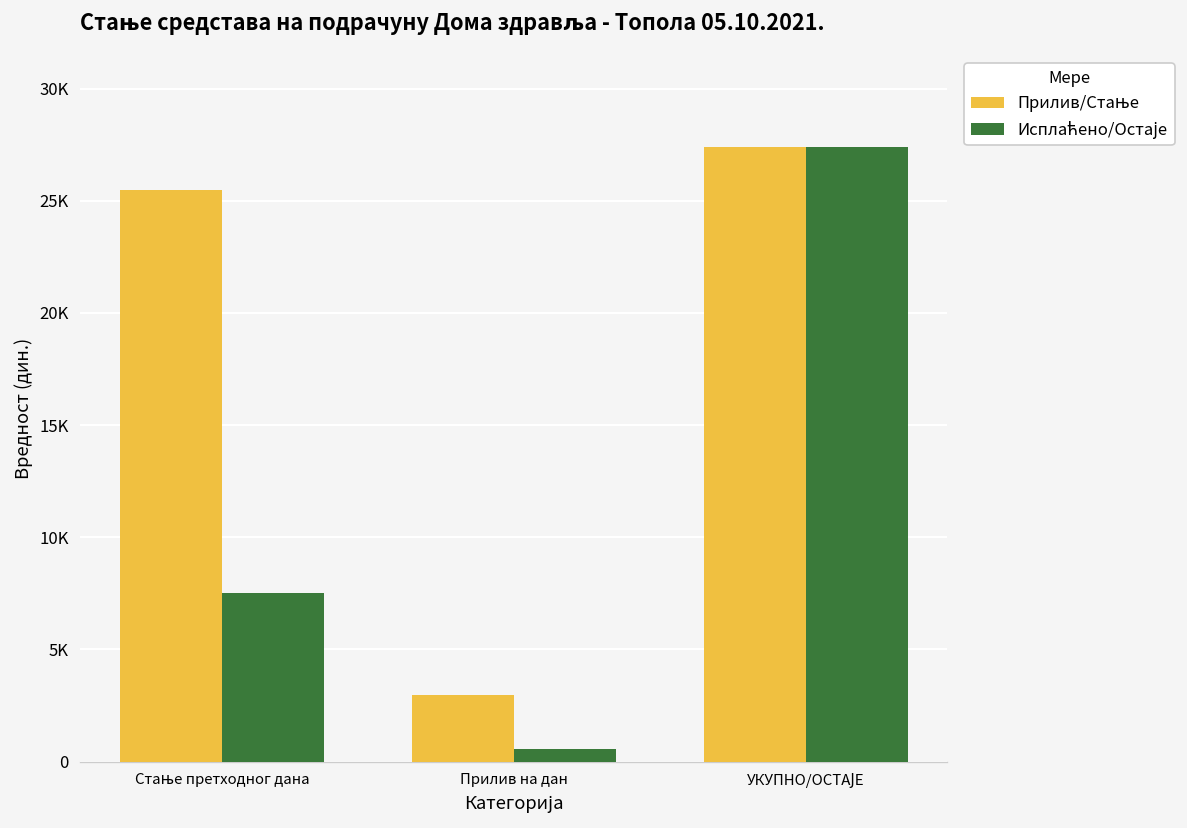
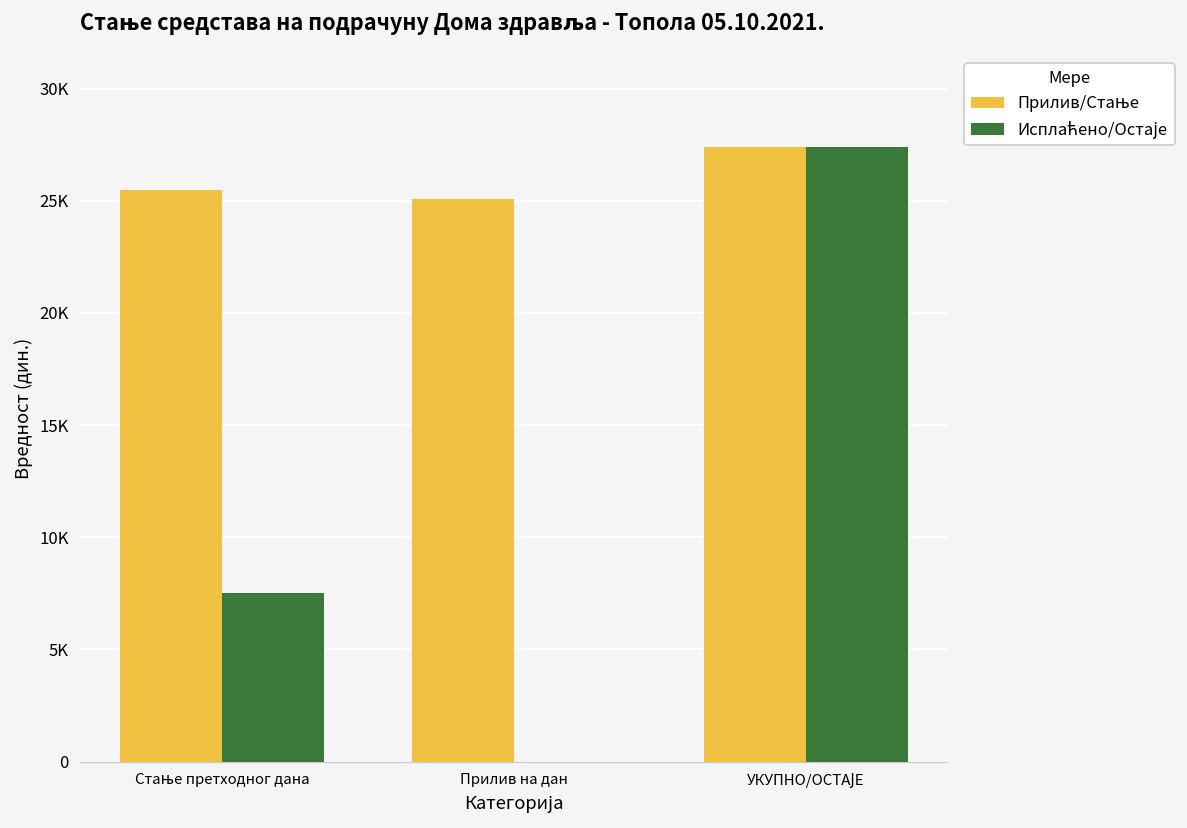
Прилив/Стање, Прилив на дан: 3000 -> 25100
Исплаћено/Остаје, Прилив на дан: 600 -> 0
